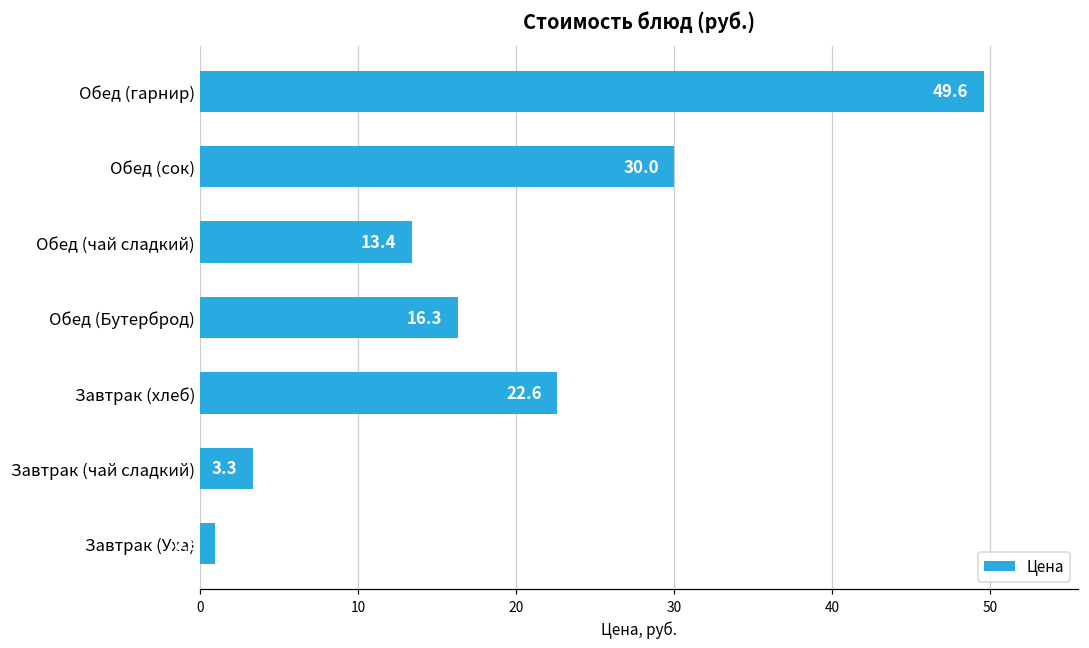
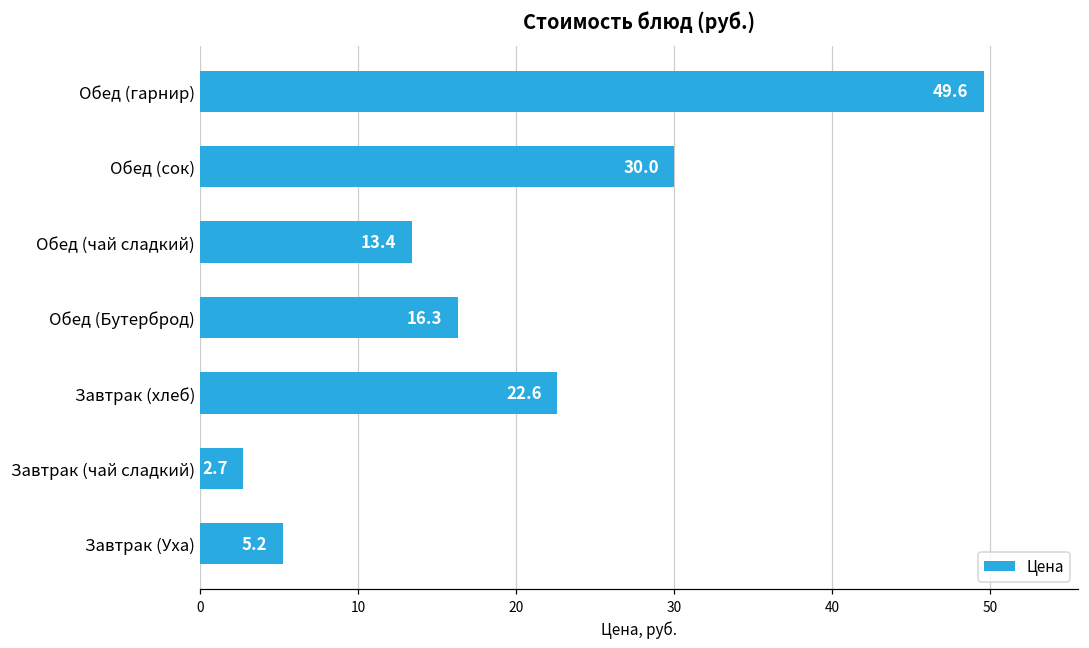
Завтрак (чай сладкий): 3.3 -> 2.7
Завтрак (Уха): 0.9 -> 5.2
